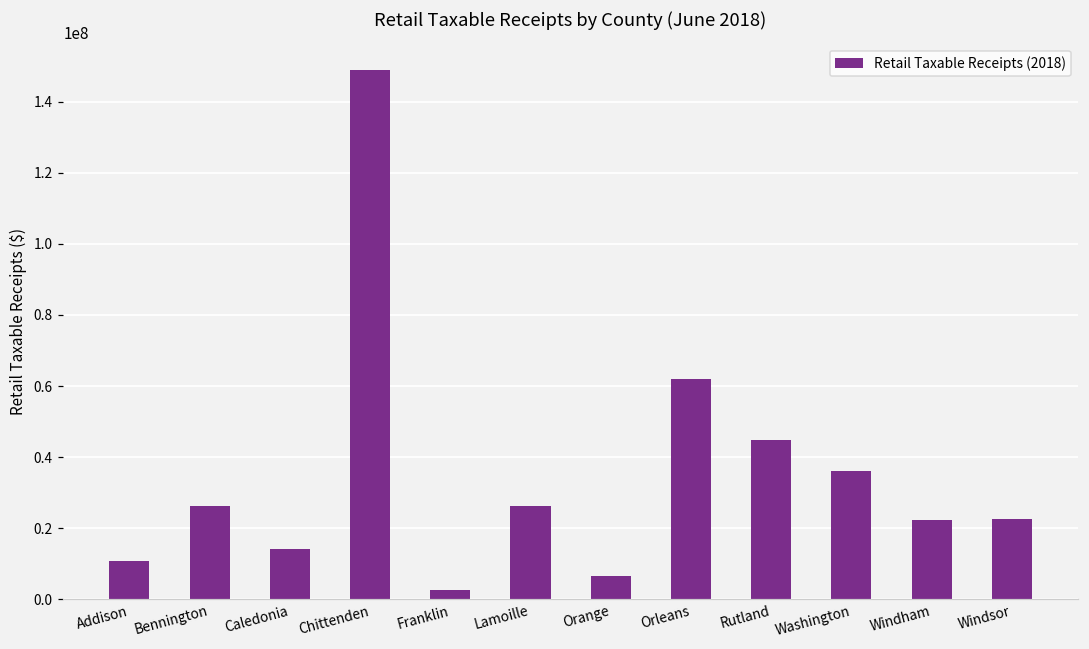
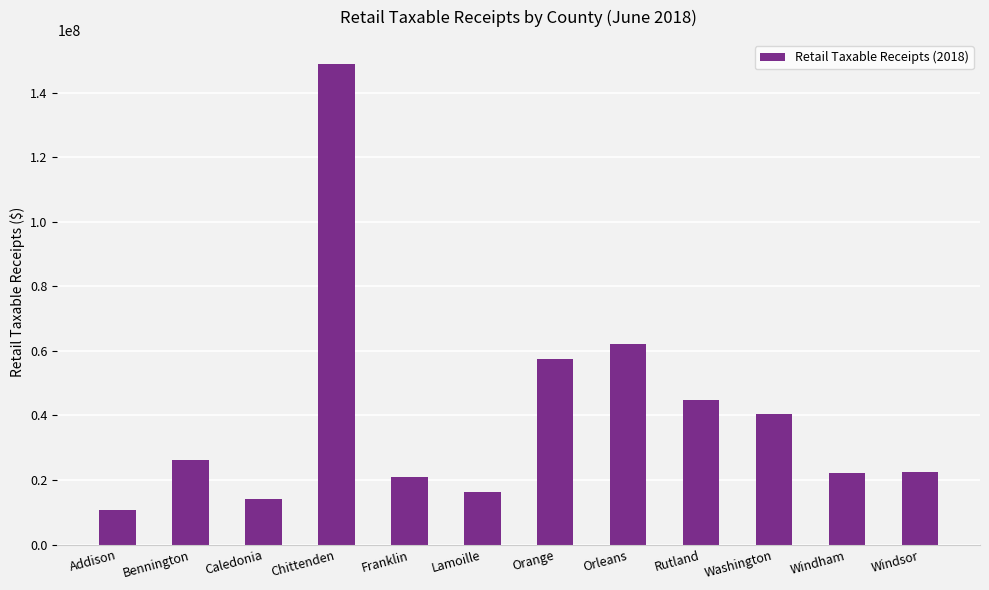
Franklin: 3000000 -> 21000000
Lamoille: 26000000 -> 16000000
Orange: 7000000 -> 58000000
Washington: 36000000 -> 40000000
